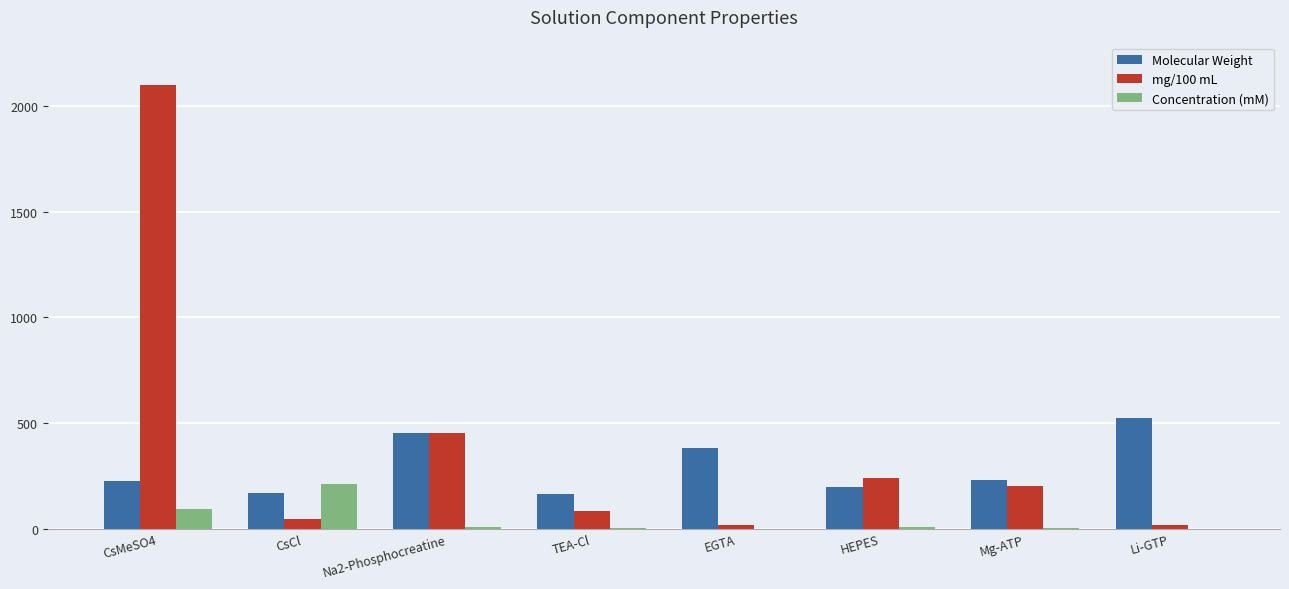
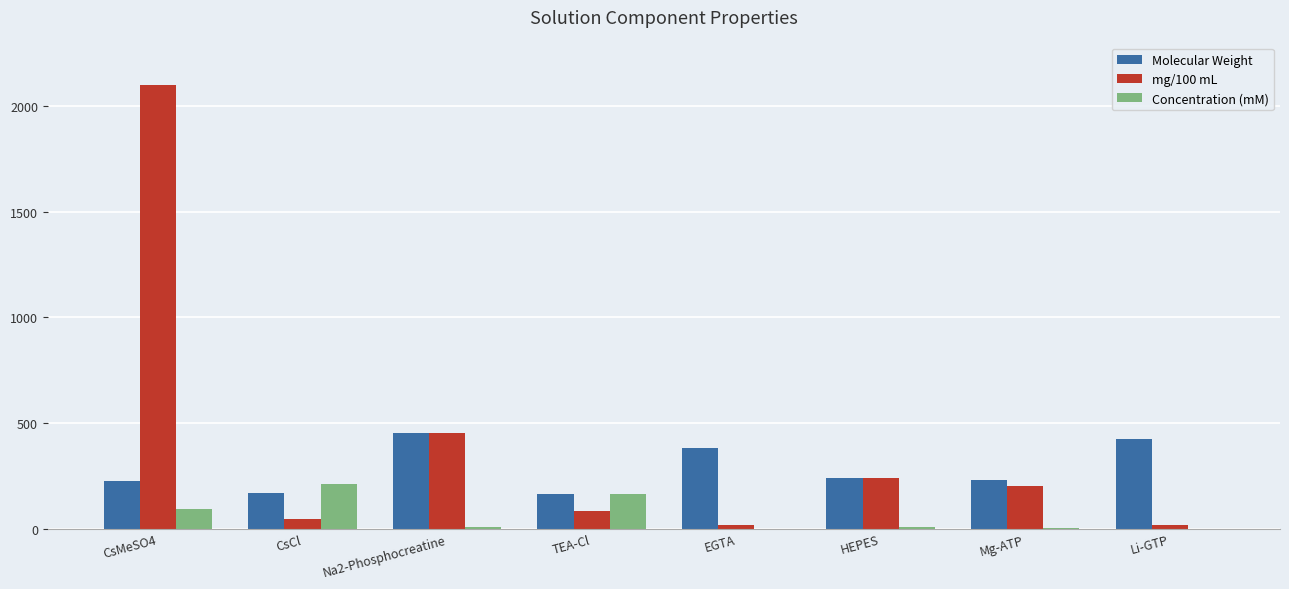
Concentration (mM), TEA-Cl: 10 -> 170
Molecular Weight, HEPES: 200 -> 240
Molecular Weight, Li-GTP: 520 -> 420
